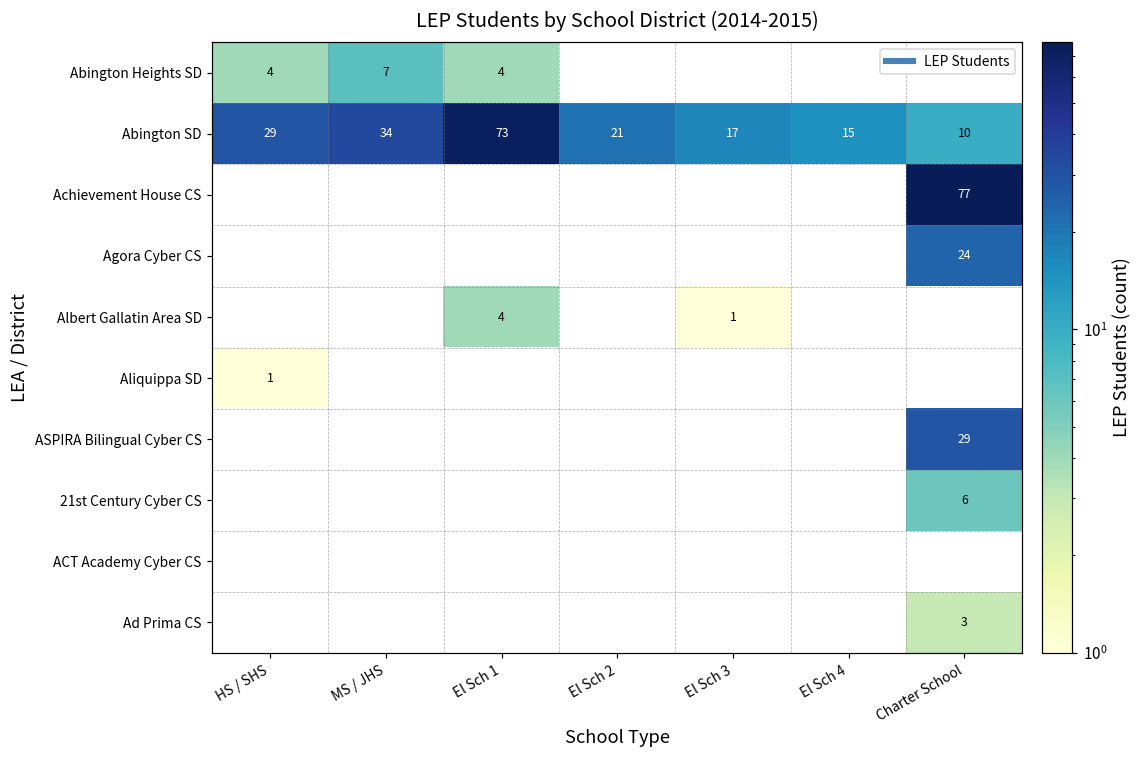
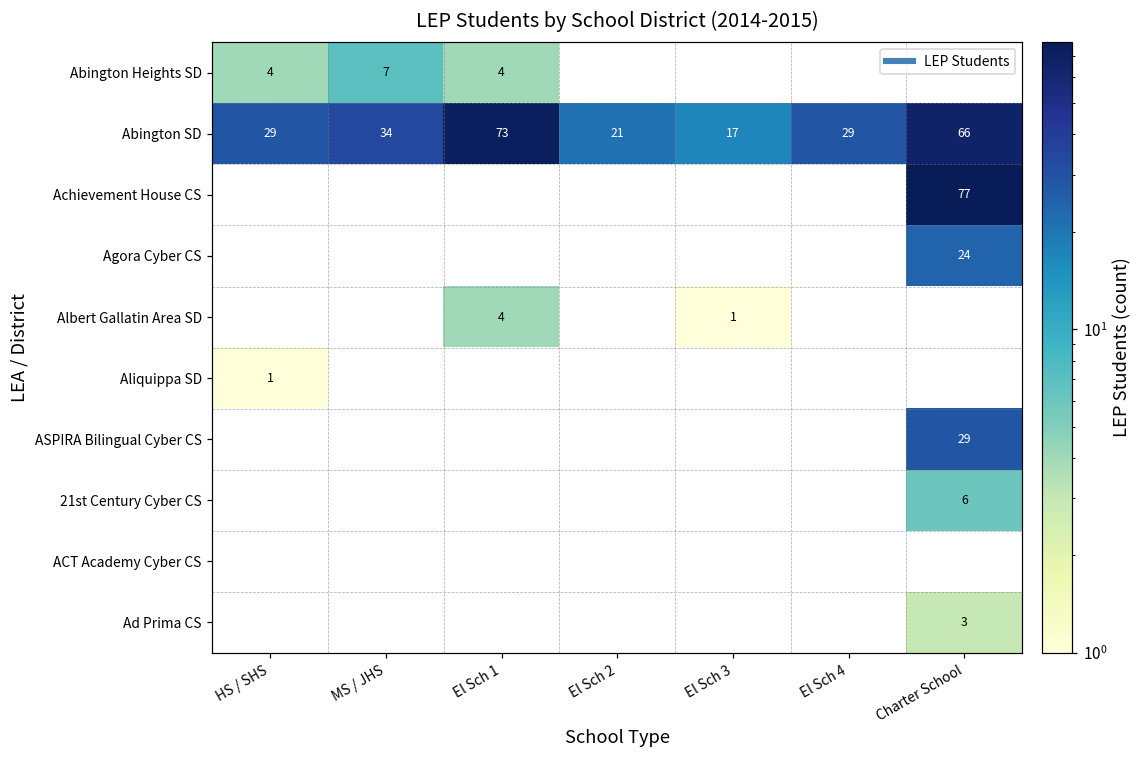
Abington SD, El Sch 4: 15 -> 29
Abington SD, Charter School: 10 -> 66
